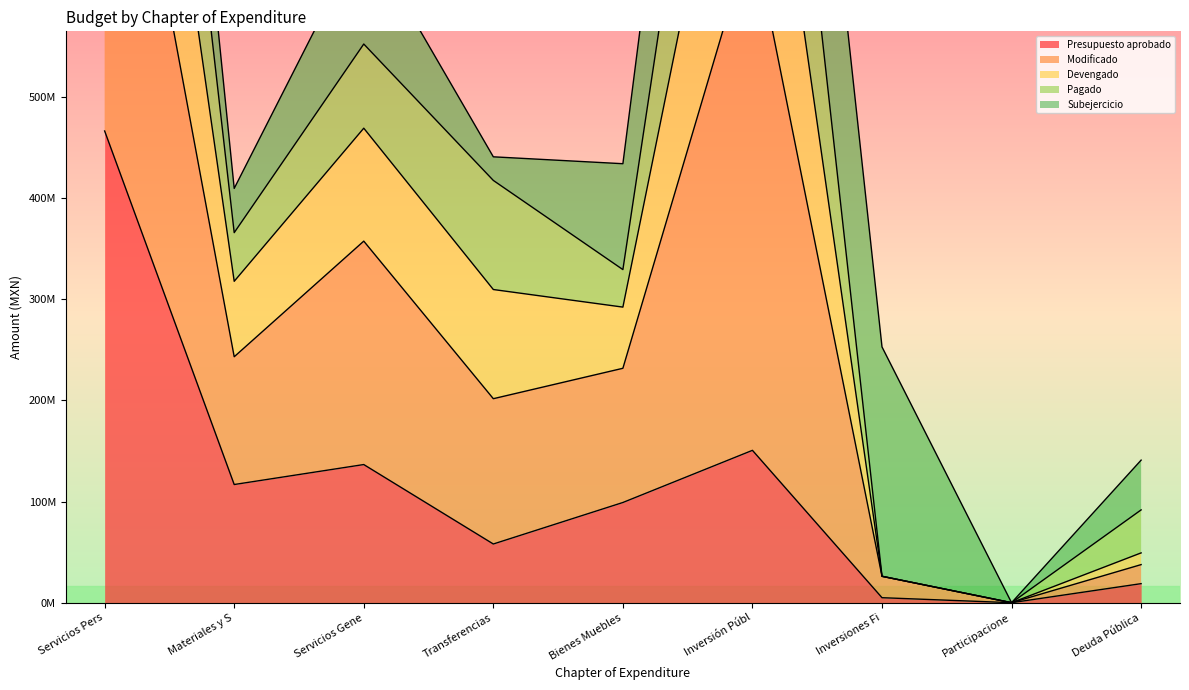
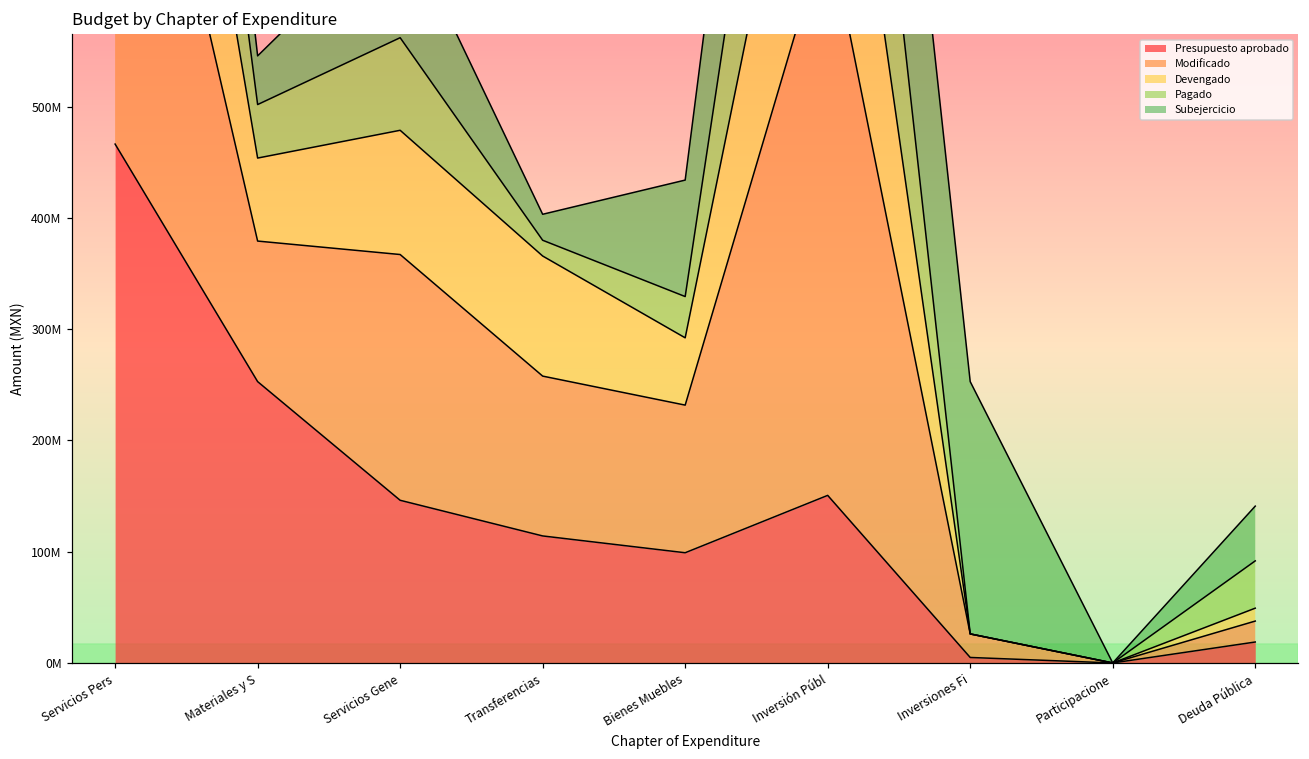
Presupuesto aprobado, Materiales y S: 117000000 -> 253000000
Presupuesto aprobado, Servicios Gene: 137000000 -> 146000000
Presupuesto aprobado, Transferencias: 58000000 -> 114000000
Pagado, Transferencias: 108000000 -> 14000000
